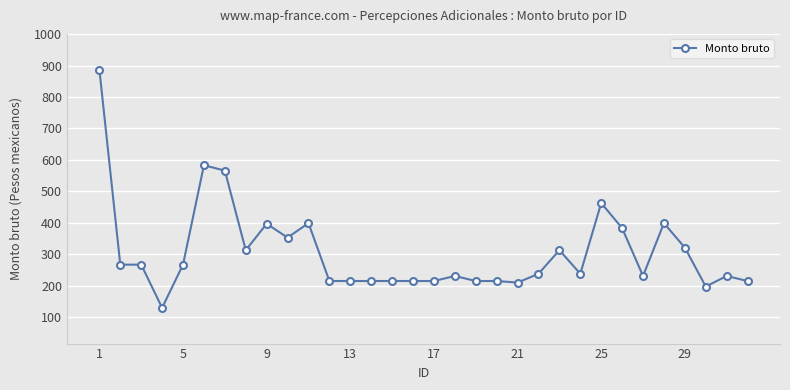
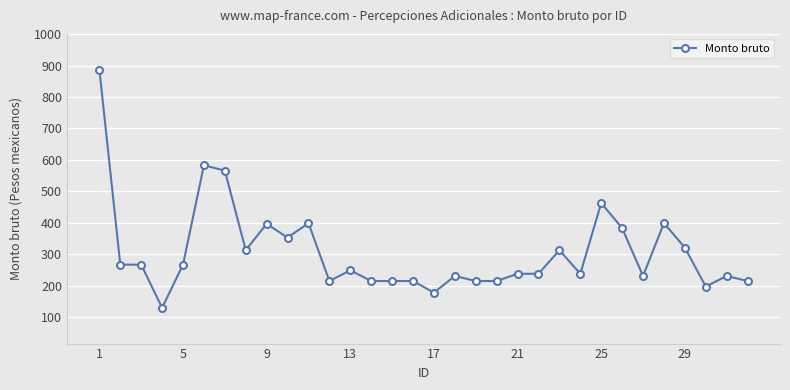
13: 220 -> 250
17: 220 -> 180
21: 210 -> 240
